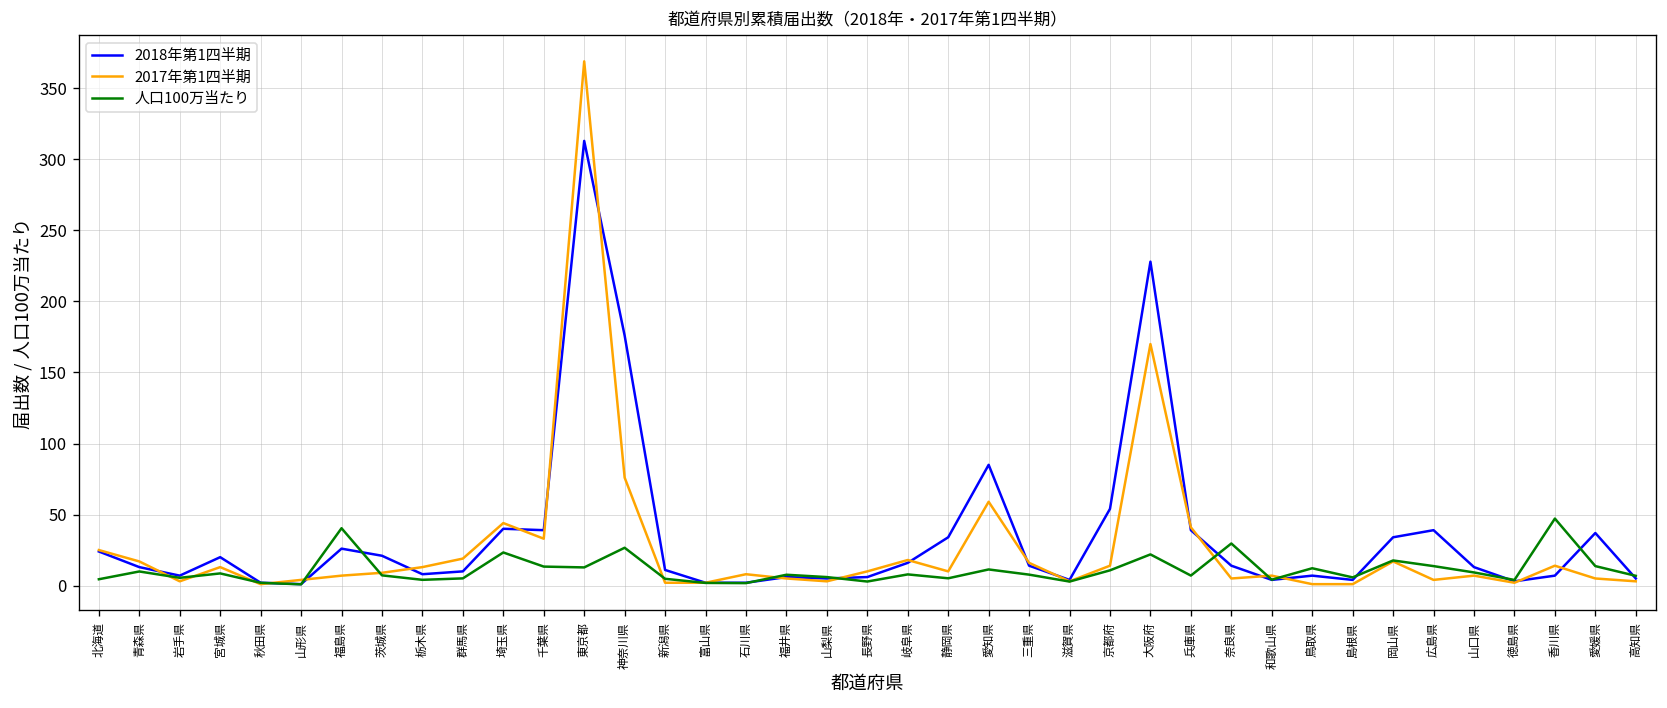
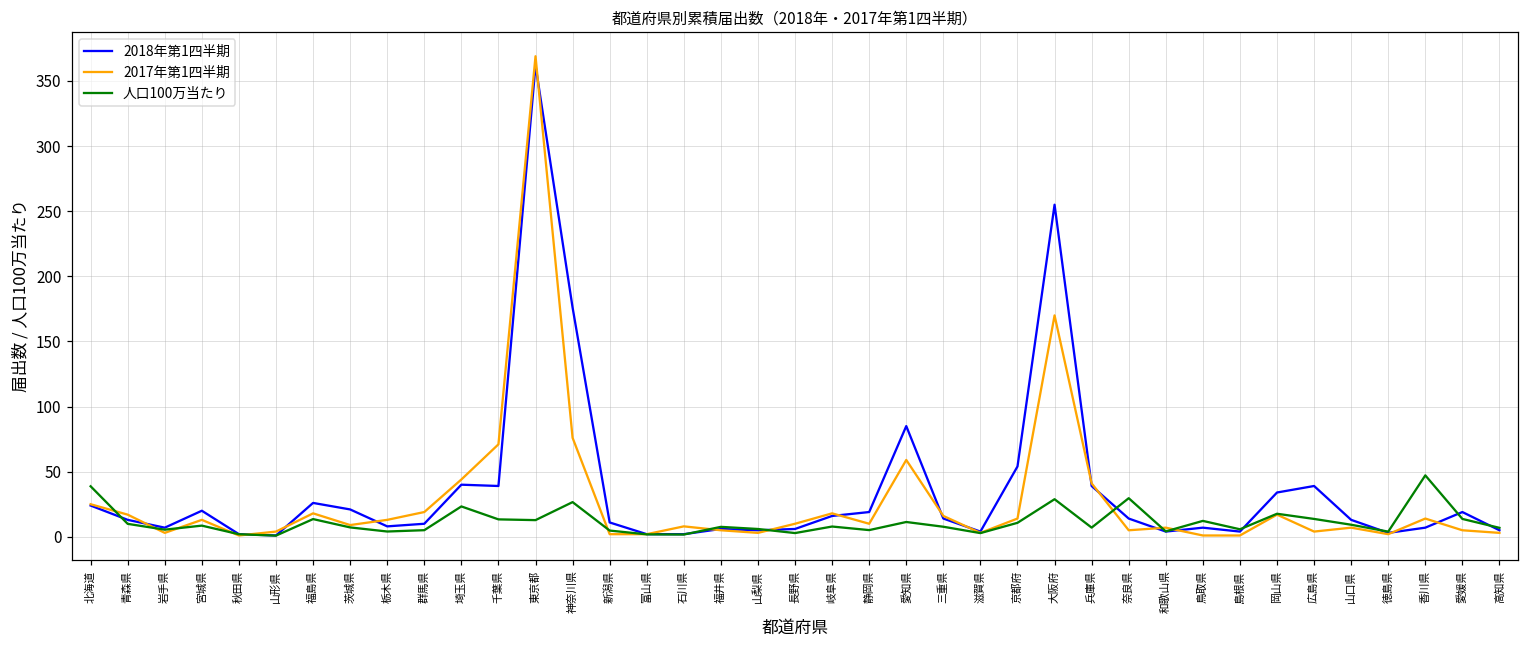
人口100万当たり, 北海道: 4 -> 39
2017年第1四半期, 福島県: 7 -> 18
人口100万当たり, 福島県: 40 -> 14
2017年第1四半期, 千葉県: 33 -> 71
2018年第1四半期, 東京都: 313 -> 362
2018年第1四半期, 静岡県: 34 -> 19
2018年第1四半期, 大阪府: 228 -> 255
人口100万当たり, 大阪府: 22 -> 29
2018年第1四半期, 愛媛県: 37 -> 19
